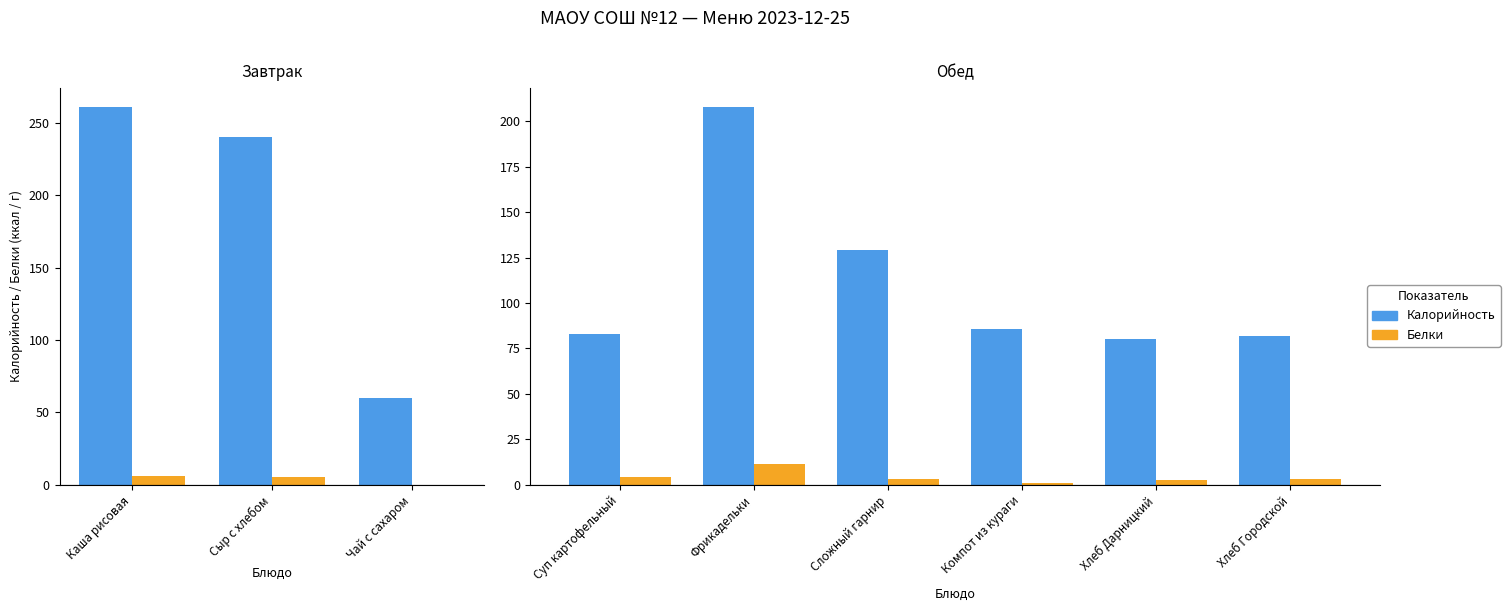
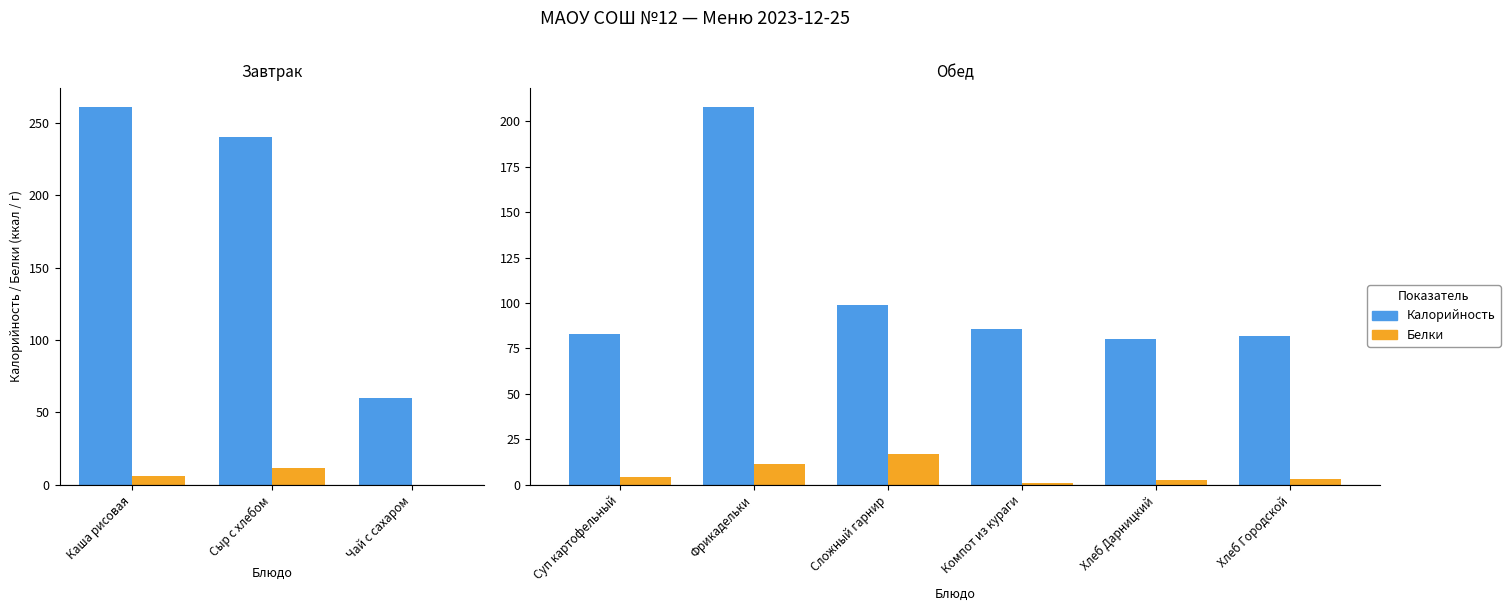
Завтрак, Белки, Сыр с хлебом: 6 -> 12
Обед, Калорийность, Сложный гарнир: 129 -> 99
Обед, Белки, Сложный гарнир: 3 -> 17
